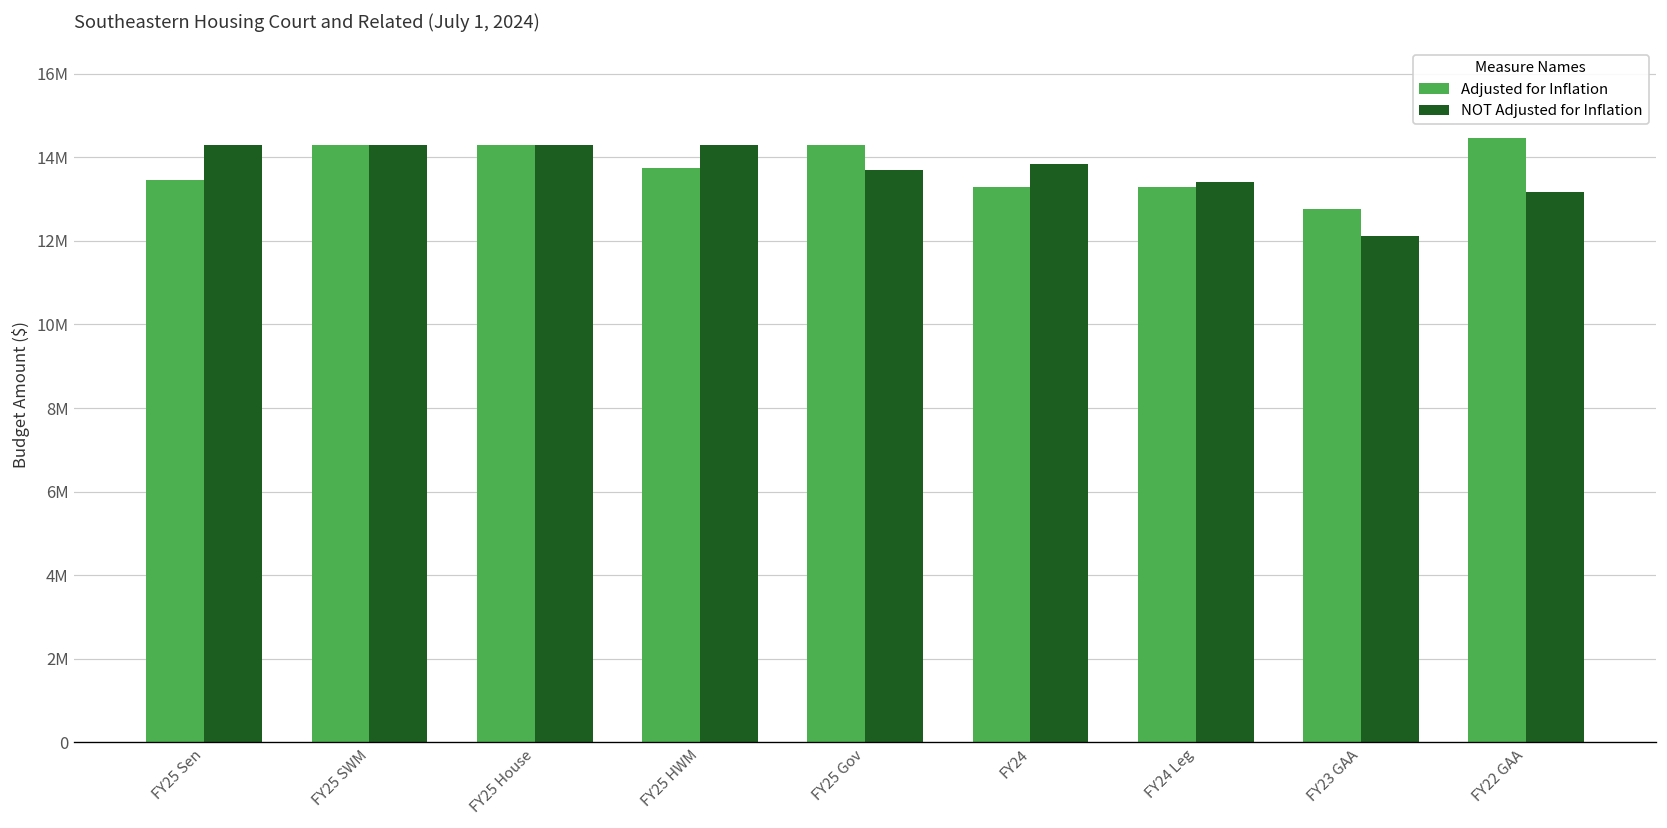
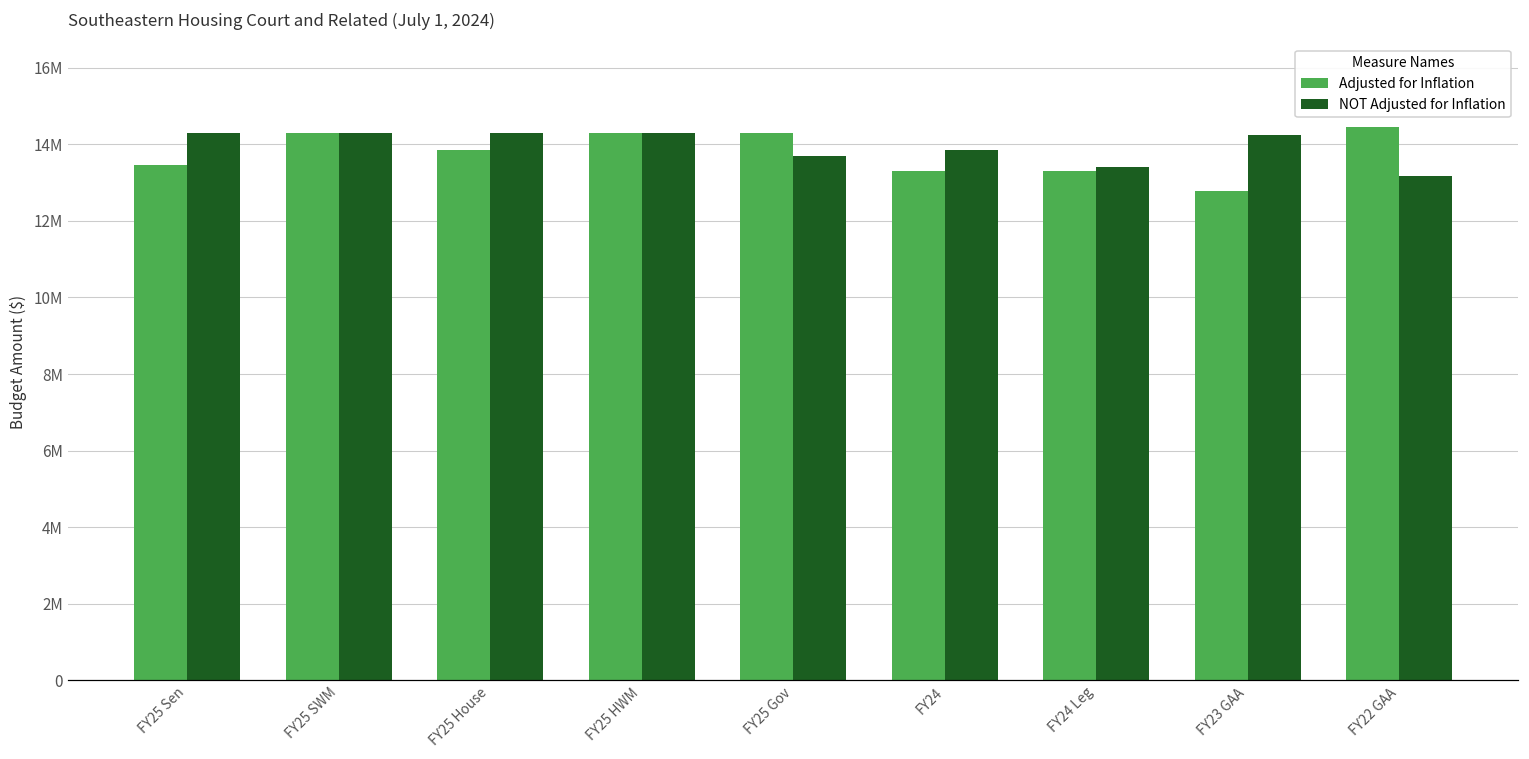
Adjusted for Inflation, FY25 House: 14300000 -> 13800000
Adjusted for Inflation, FY25 HWM: 13800000 -> 14300000
NOT Adjusted for Inflation, FY23 GAA: 12100000 -> 14200000
